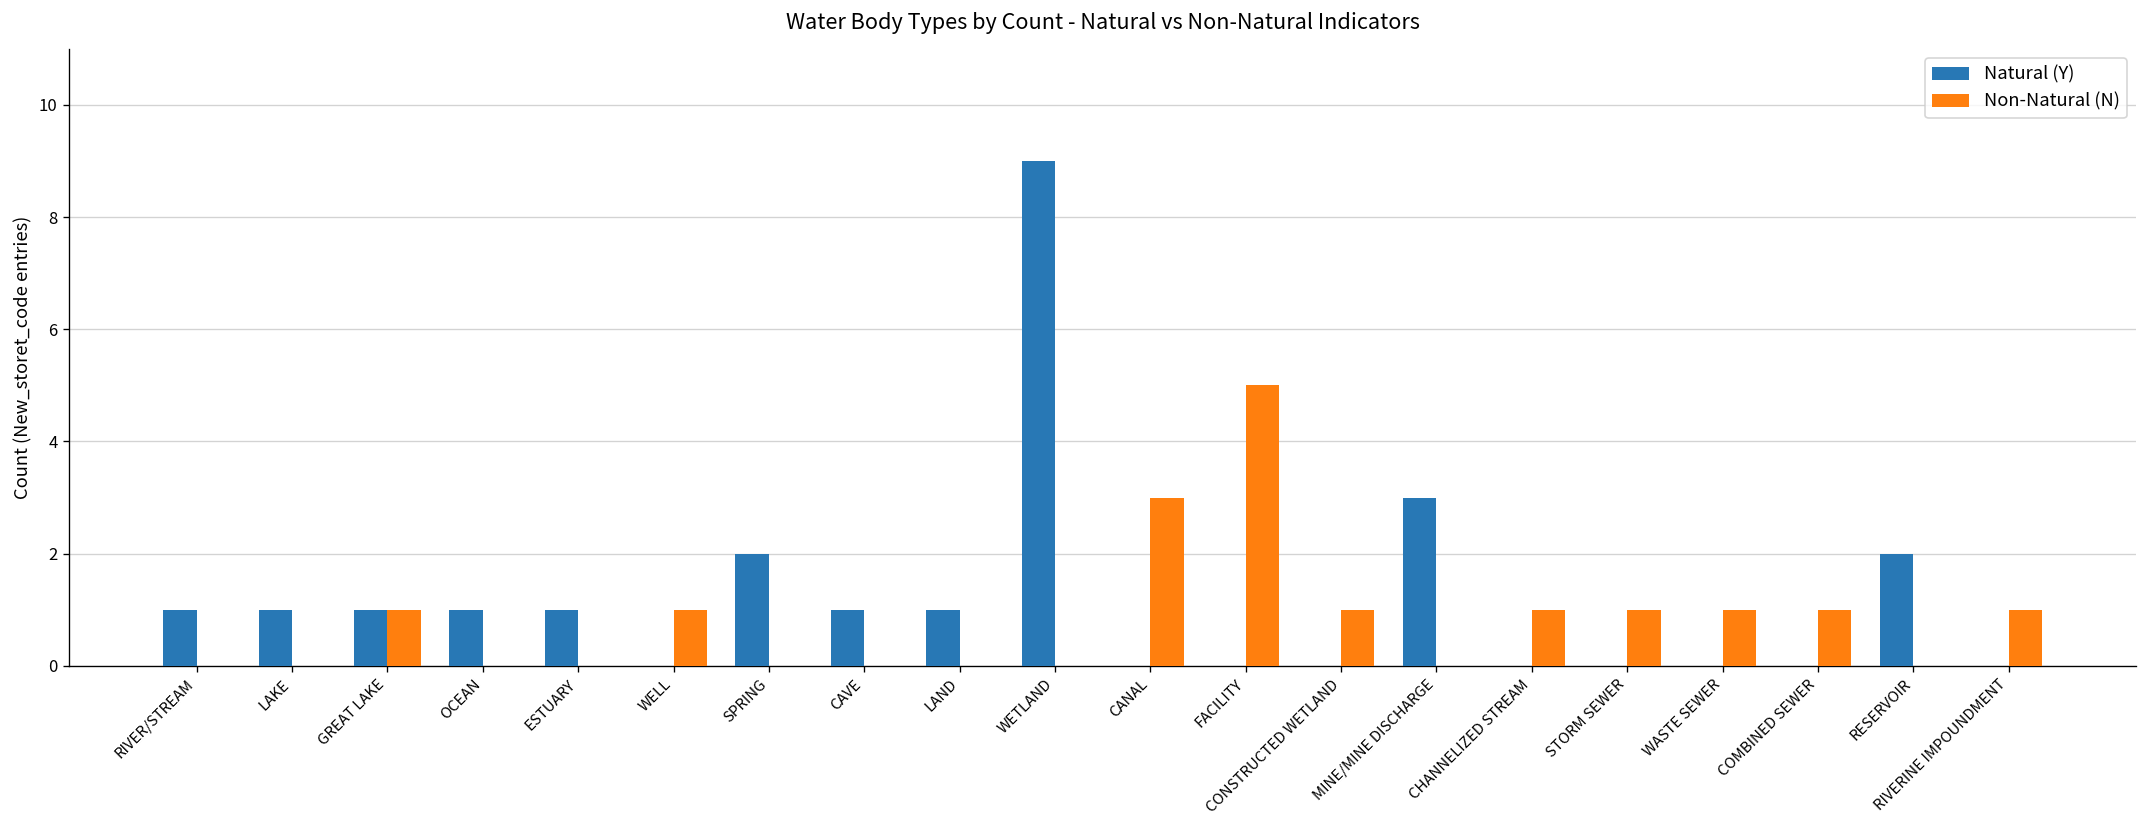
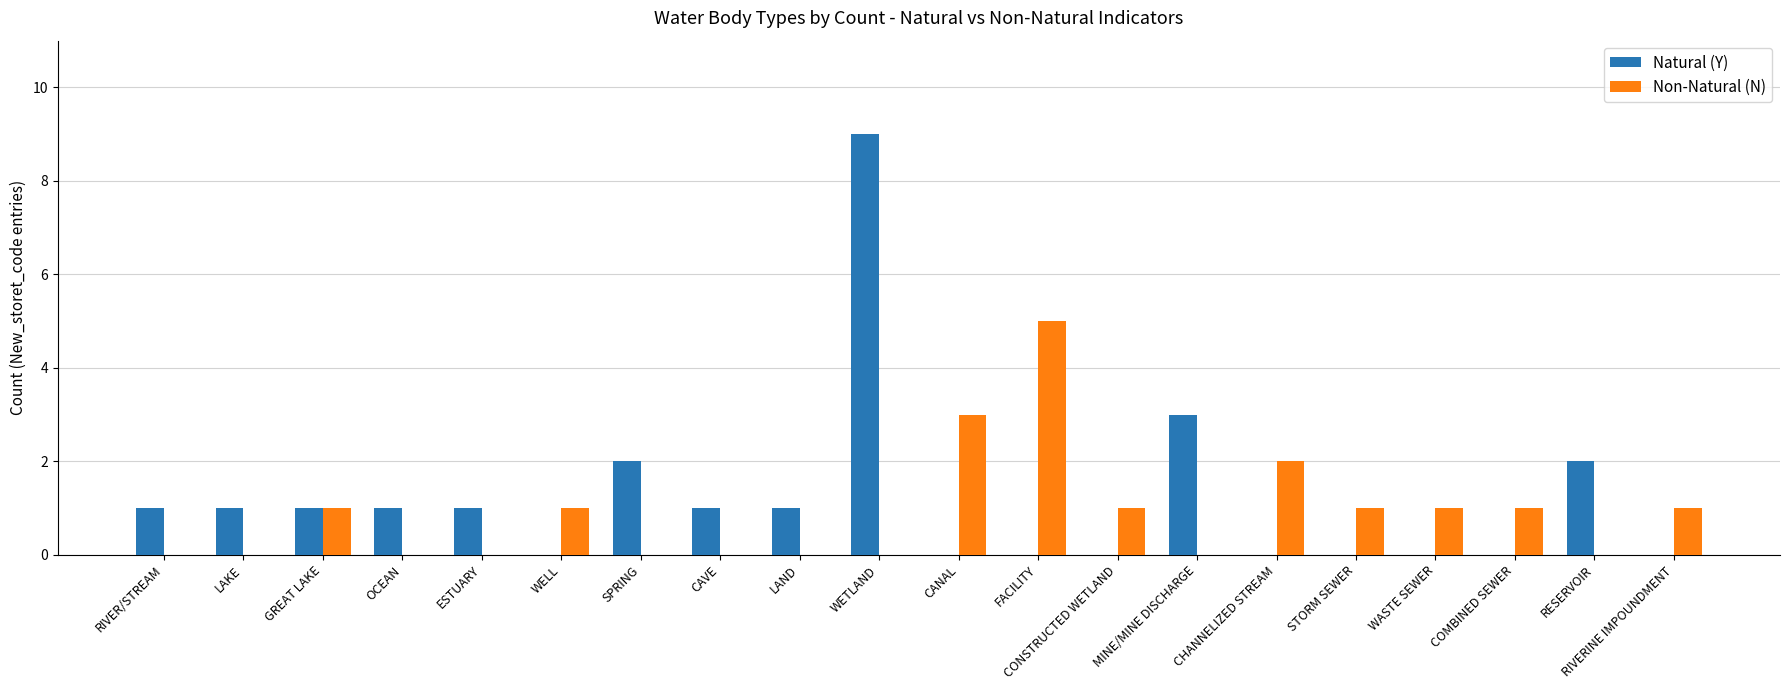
Non-Natural (N), CHANNELIZED STREAM: 1 -> 2
